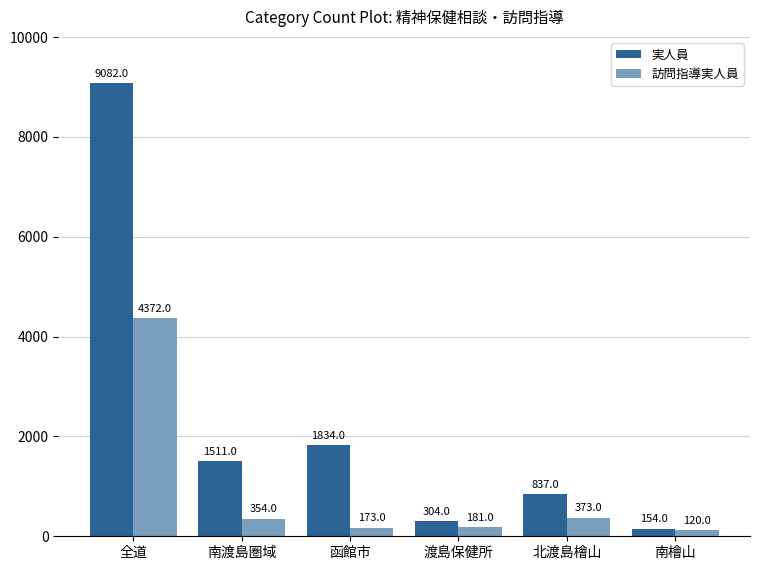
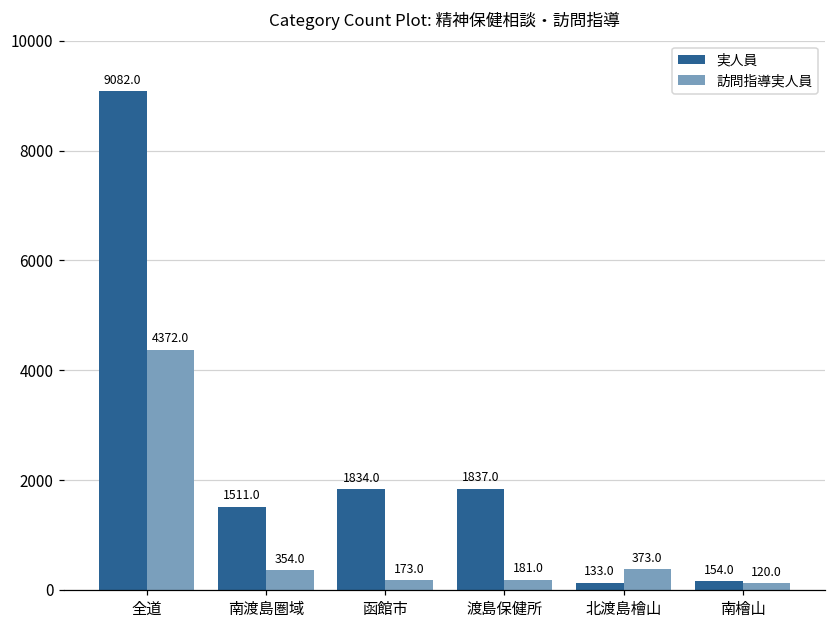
実人員, 渡島保健所: 304.0 -> 1837.0
実人員, 北渡島檜山: 837.0 -> 133.0
